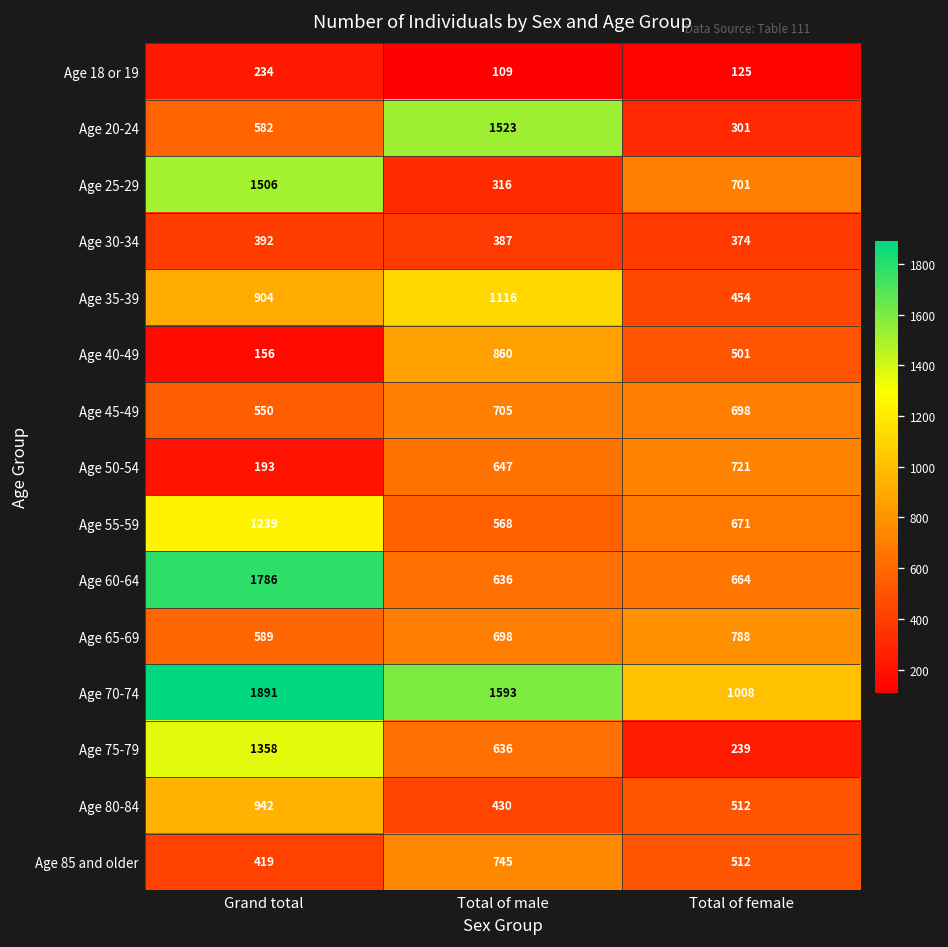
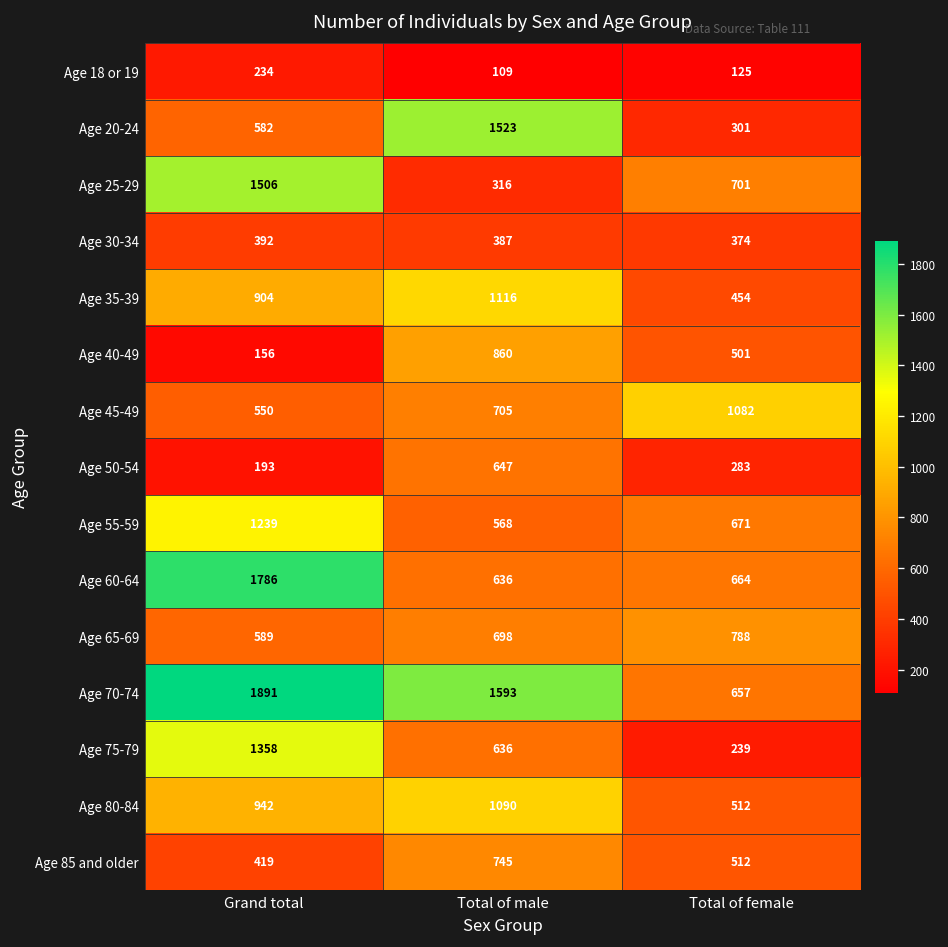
Age 45-49, Total of female: 698 -> 1082
Age 50-54, Total of female: 721 -> 283
Age 70-74, Total of female: 1008 -> 657
Age 80-84, Total of male: 430 -> 1090
